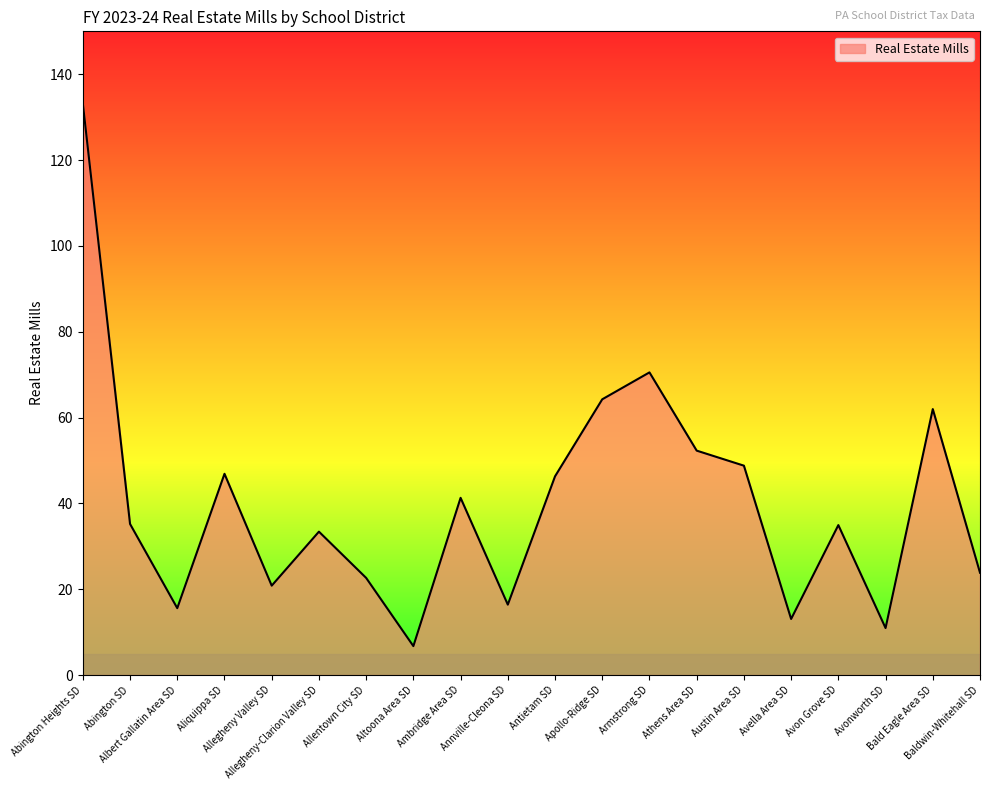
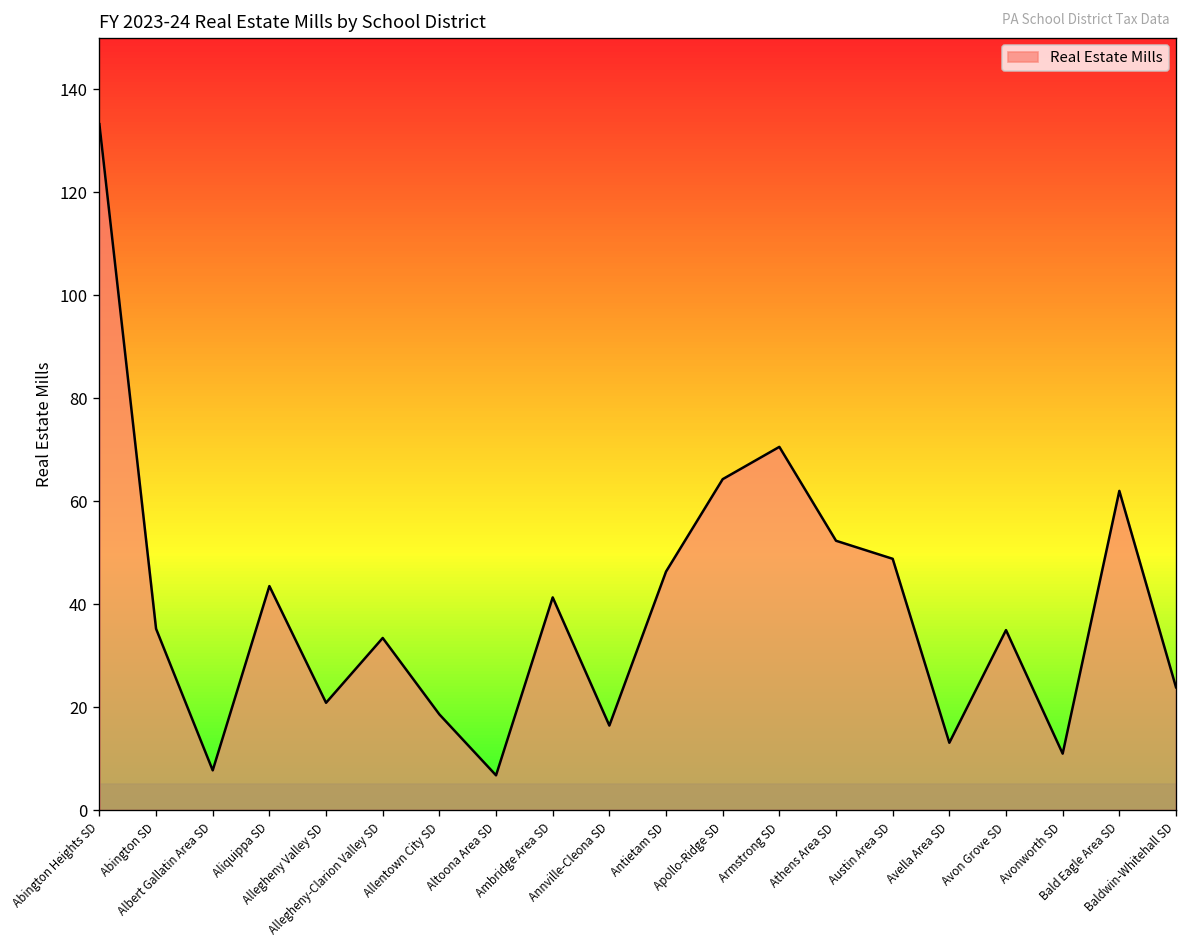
Albert Gallatin Area SD: 16 -> 8
Aliquippa SD: 47 -> 44
Allentown City SD: 23 -> 19
